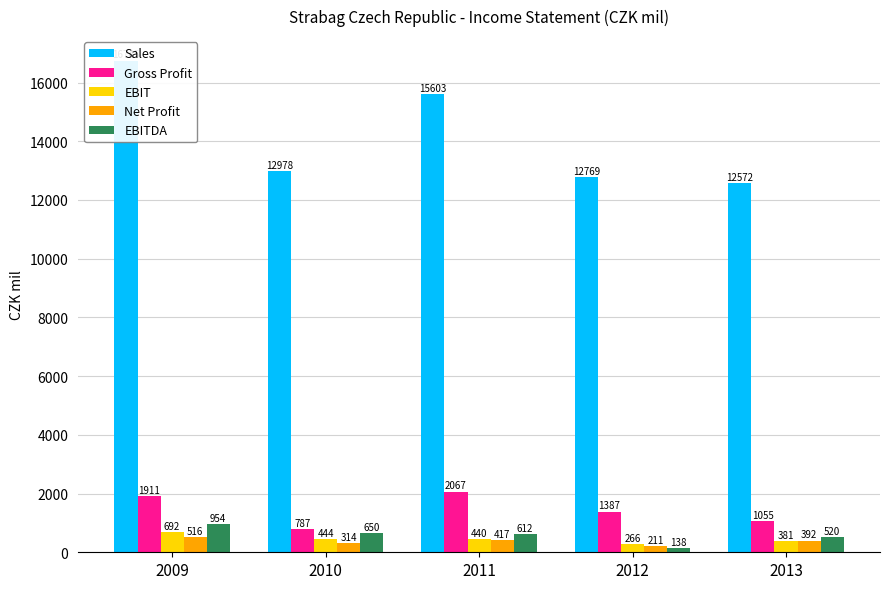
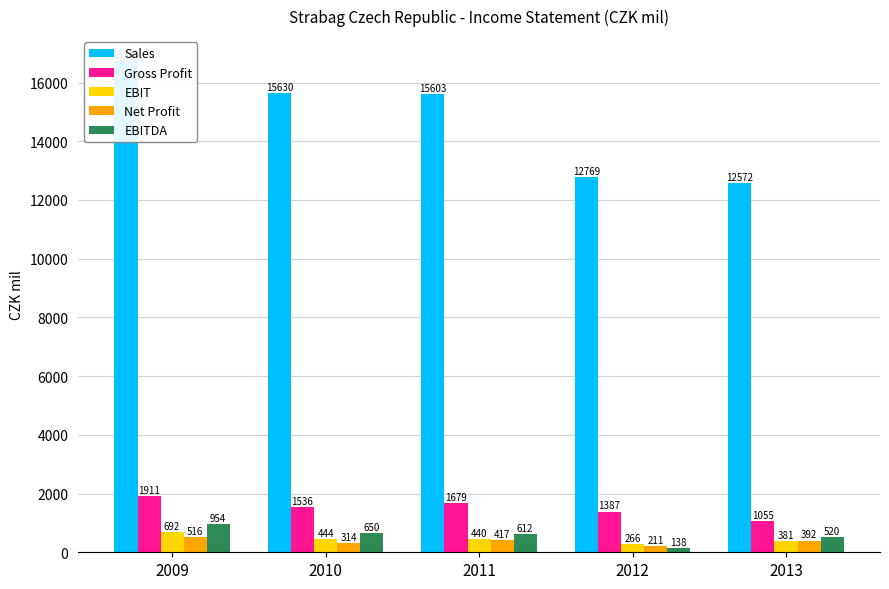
Sales, 2010: 12978 -> 15630
Gross Profit, 2010: 787 -> 1536
Gross Profit, 2011: 2067 -> 1679
